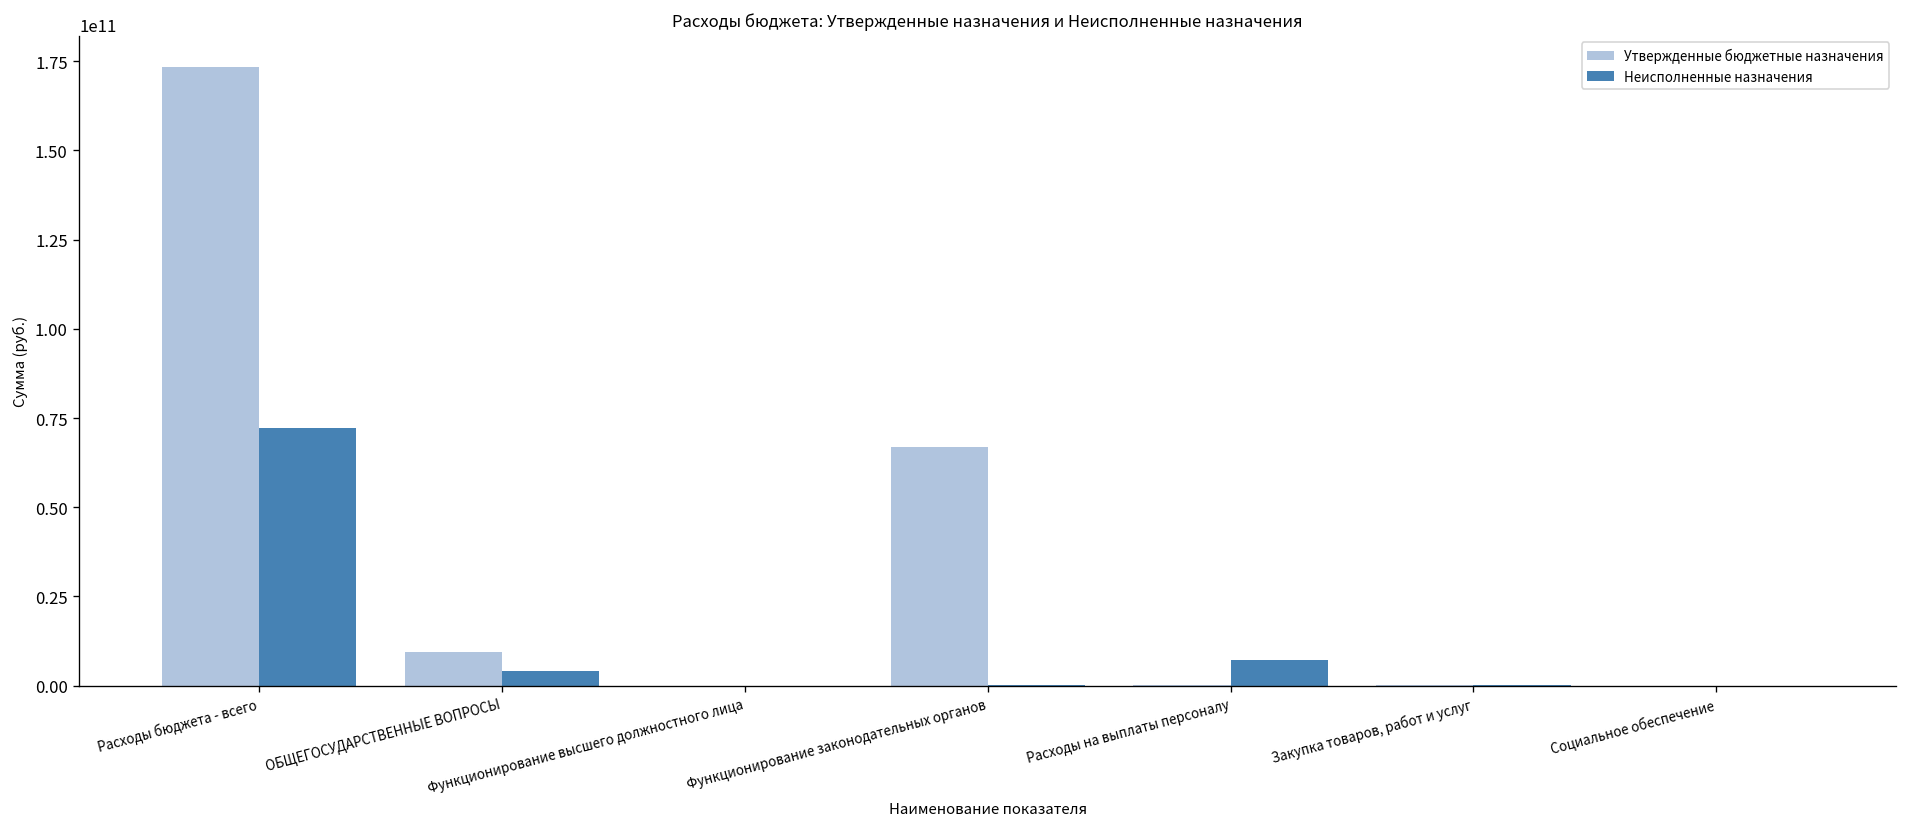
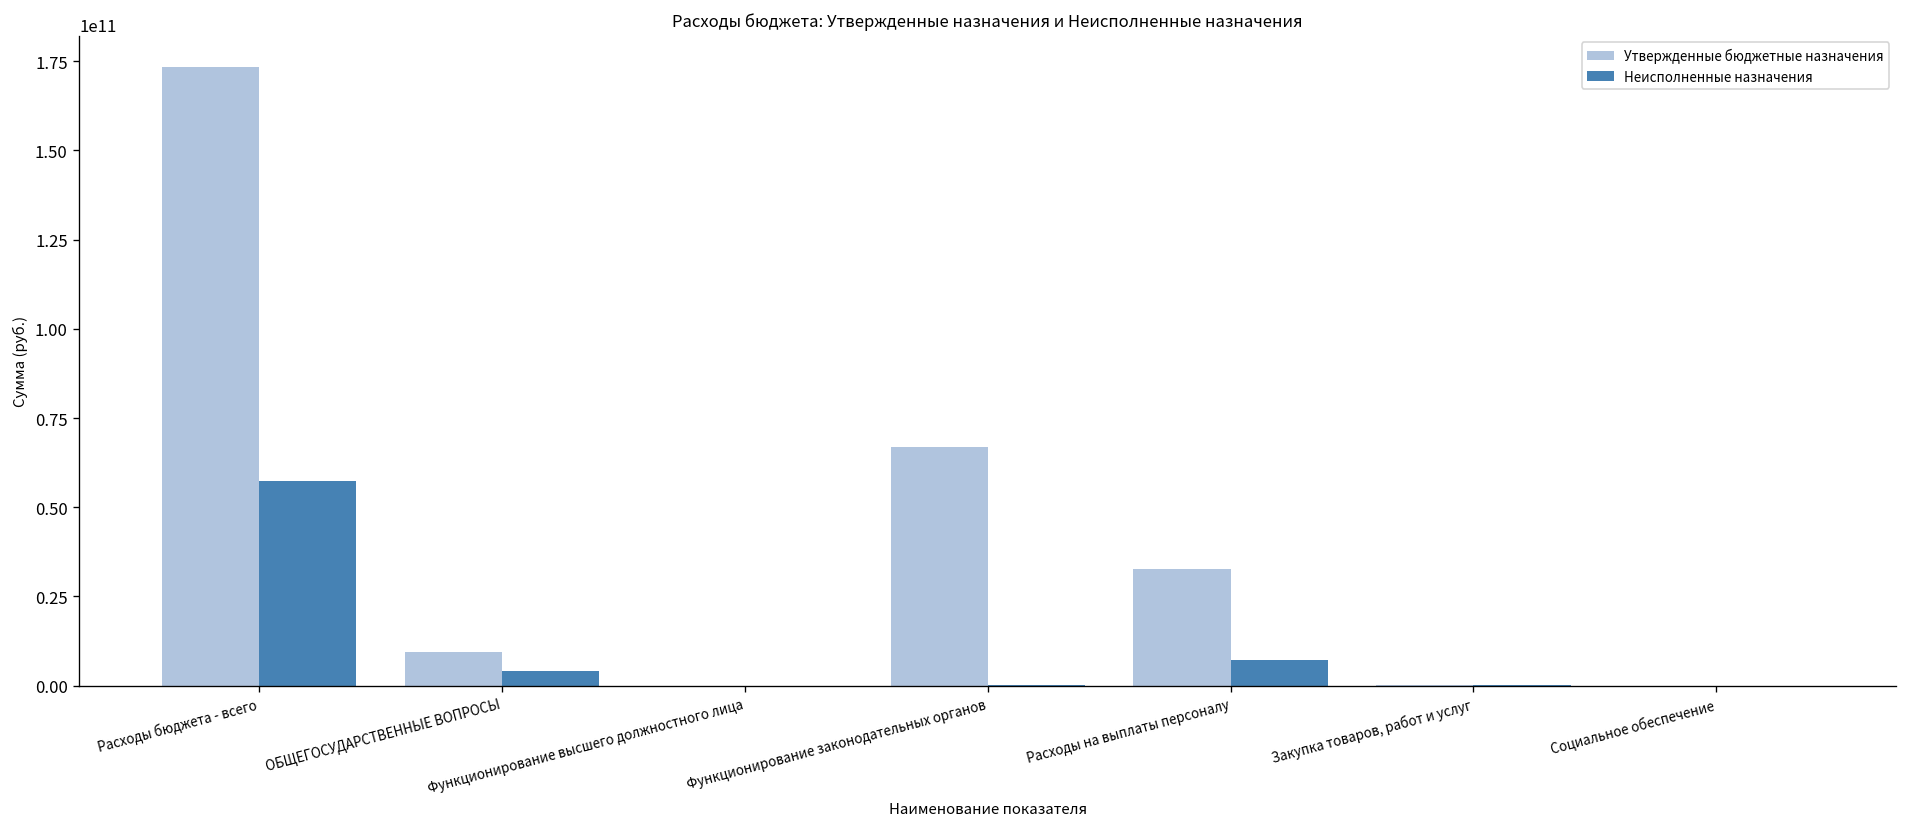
Неисполненные назначения, Расходы бюджета - всего: 72000000000 -> 57000000000
Утвержденные бюджетные назначения, Расходы на выплаты персоналу: 0 -> 33000000000
